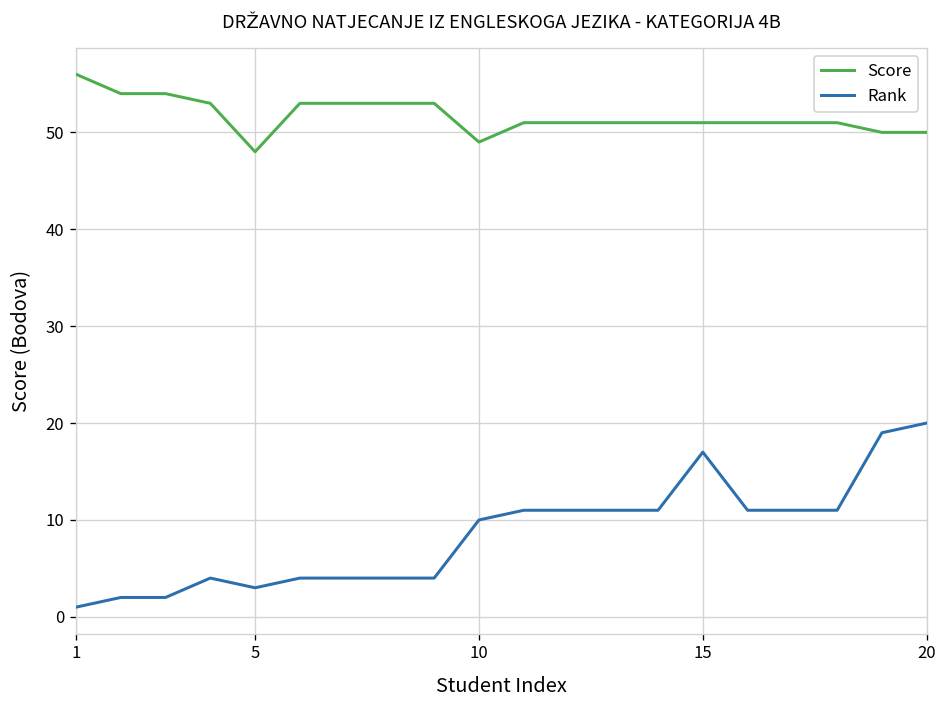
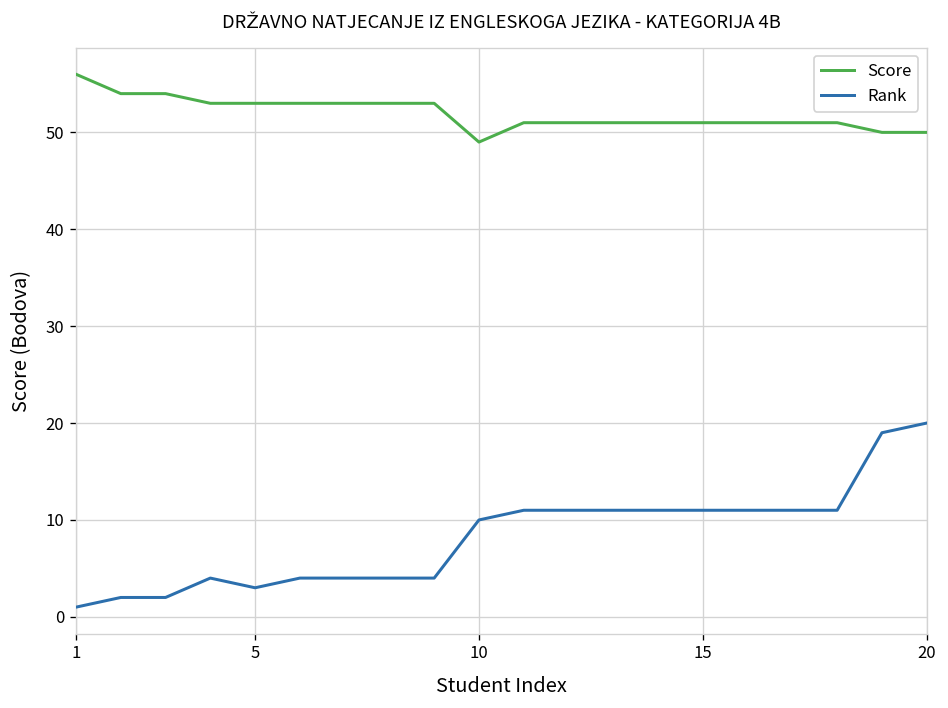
Score, 5: 48 -> 53
Rank, 15: 17 -> 11
